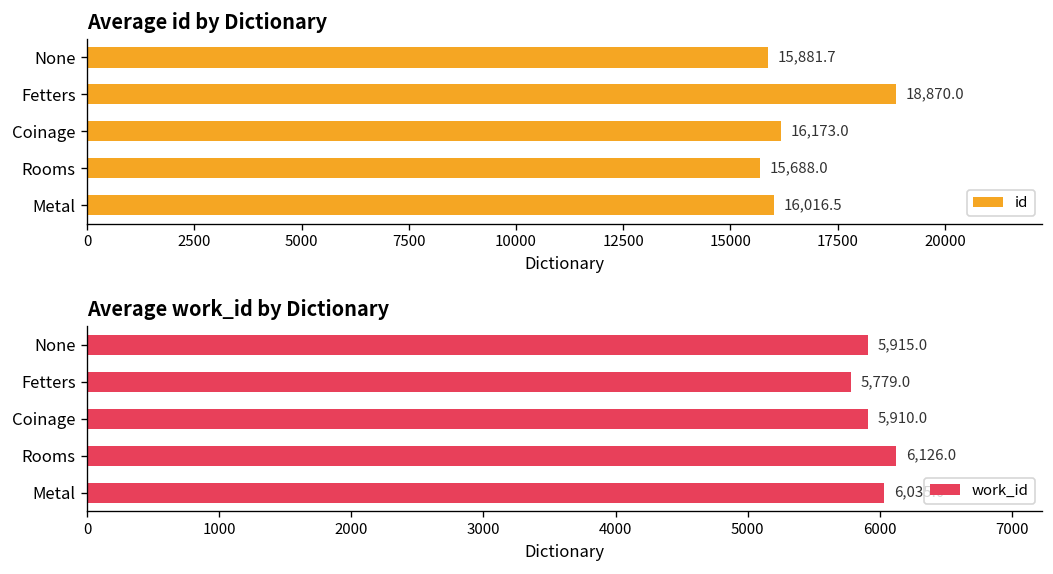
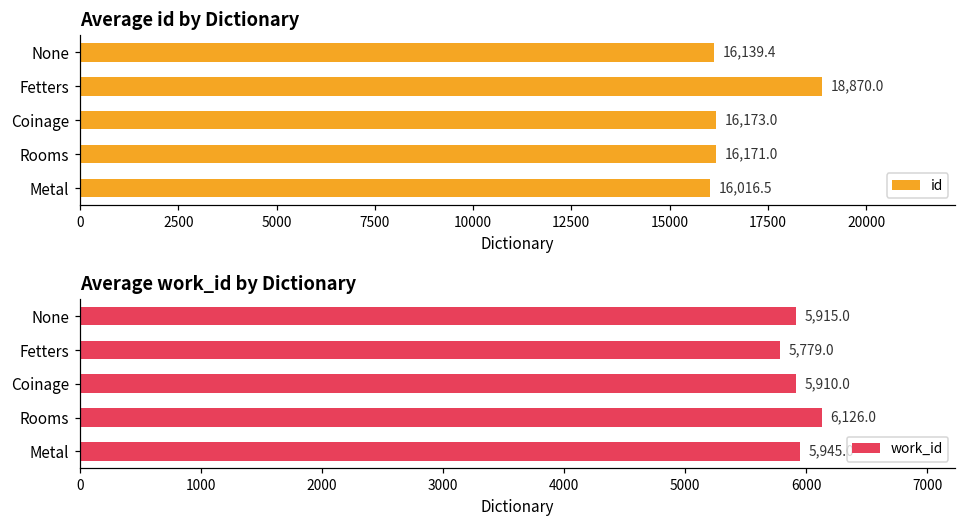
Average id by Dictionary, None: 15,881.7 -> 16,139.4
Average id by Dictionary, Rooms: 15,688.0 -> 16,171.0
Average work_id by Dictionary, Metal: 6,035.0 -> 5,945.0
